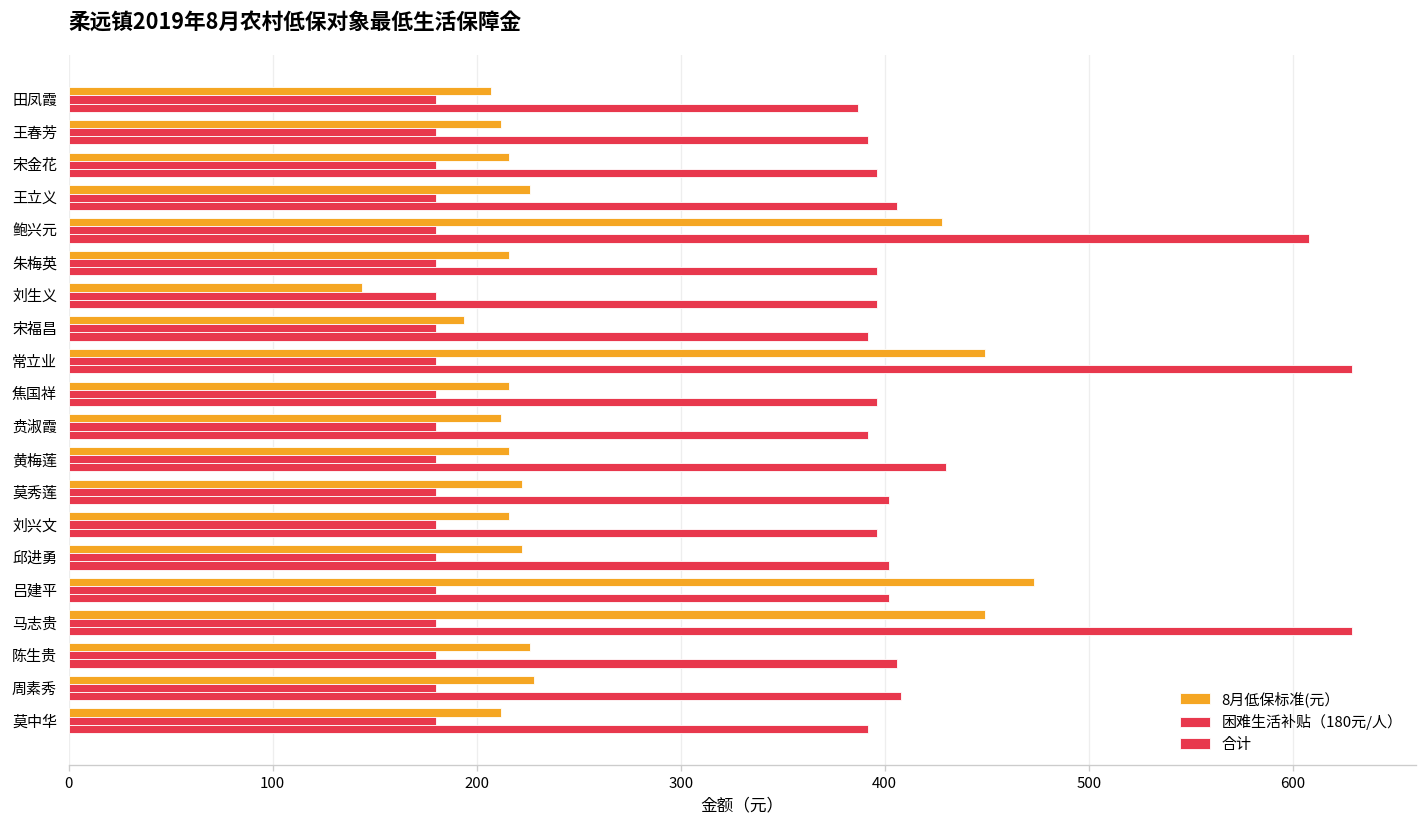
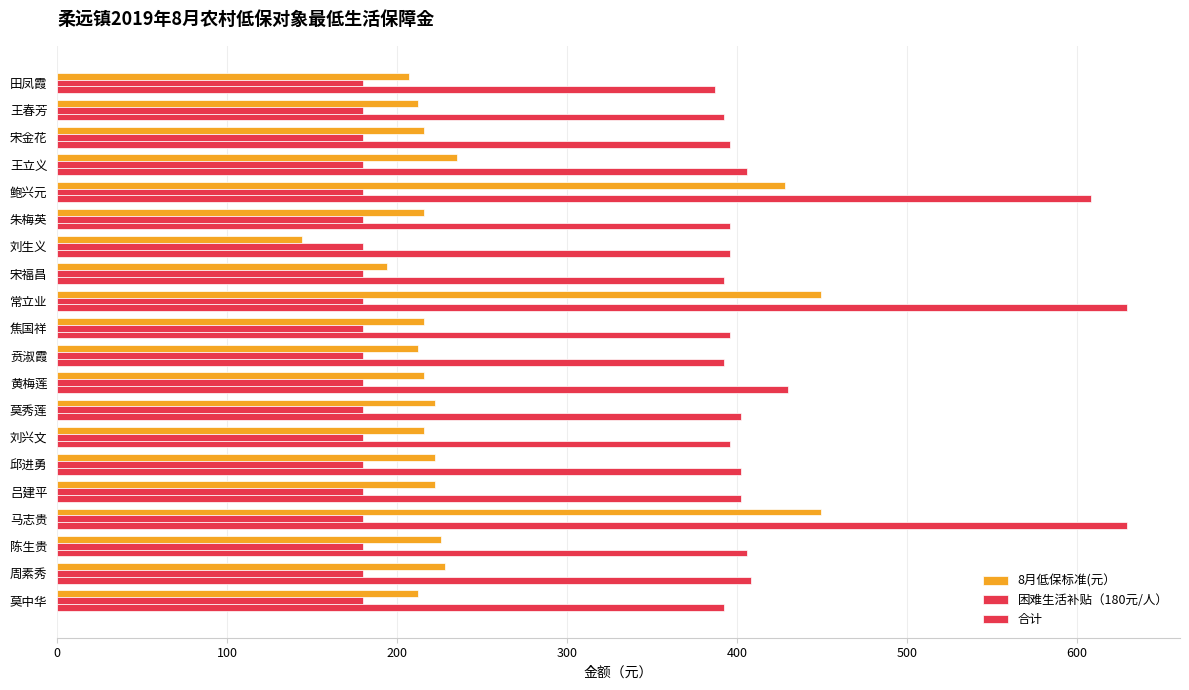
8月低保标准(元）, 王立义: 226 -> 235
8月低保标准(元）, 吕建平: 473 -> 222
